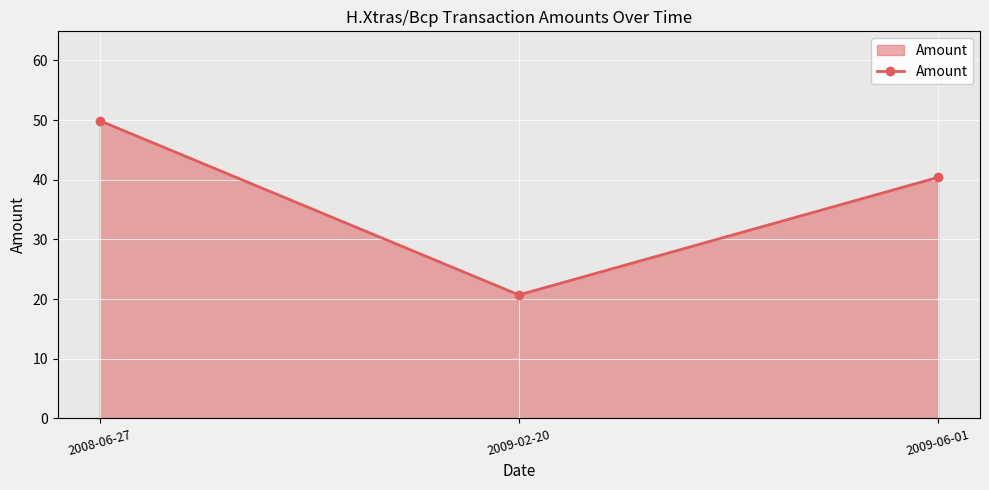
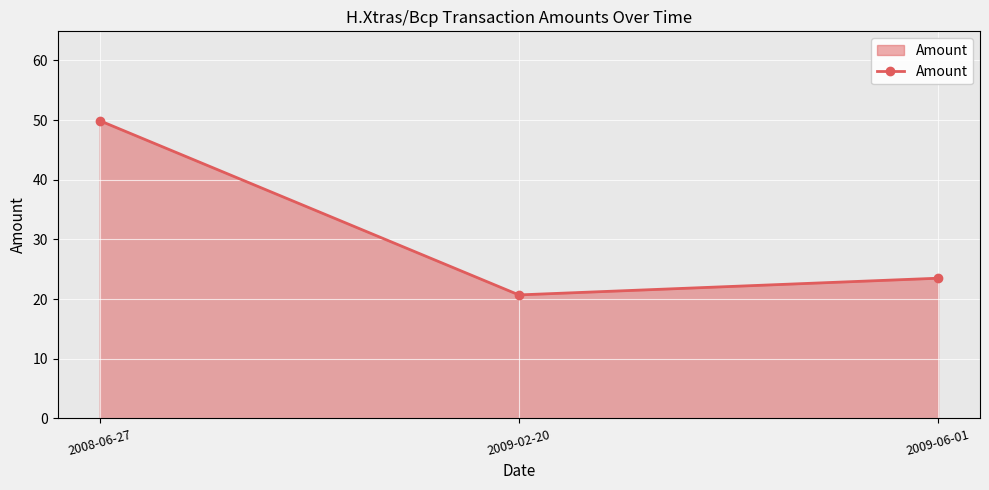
2009-06-01: 40 -> 24
